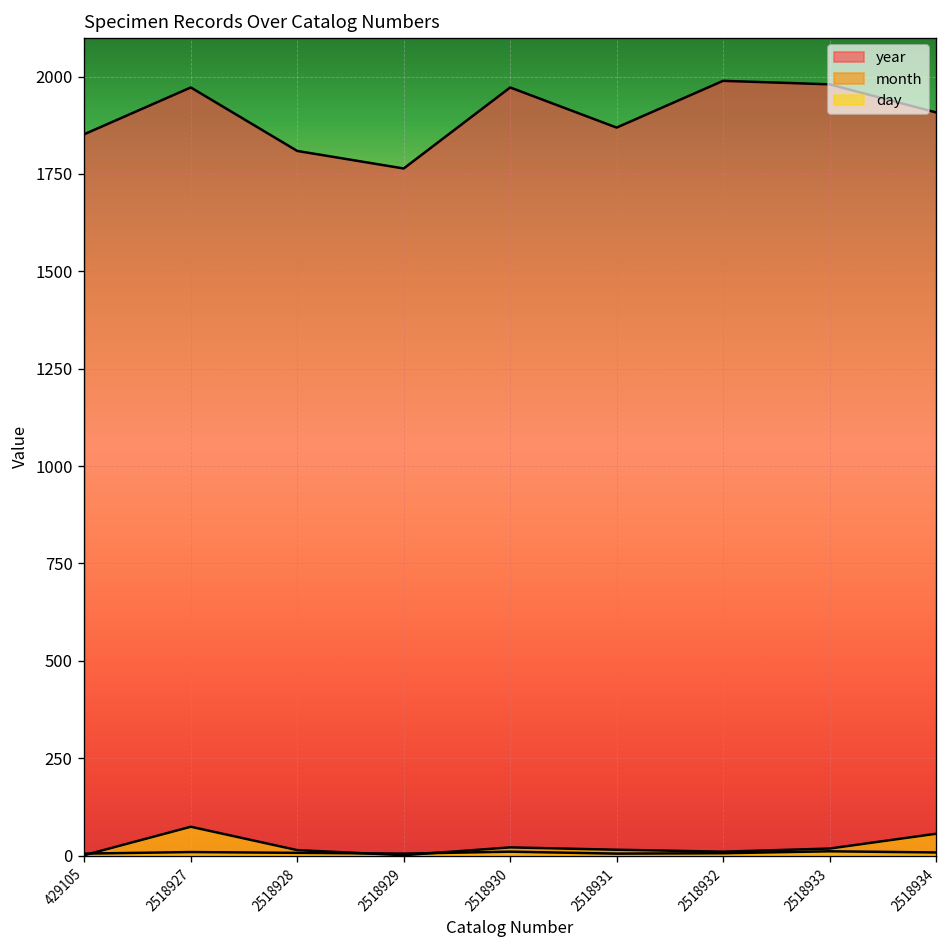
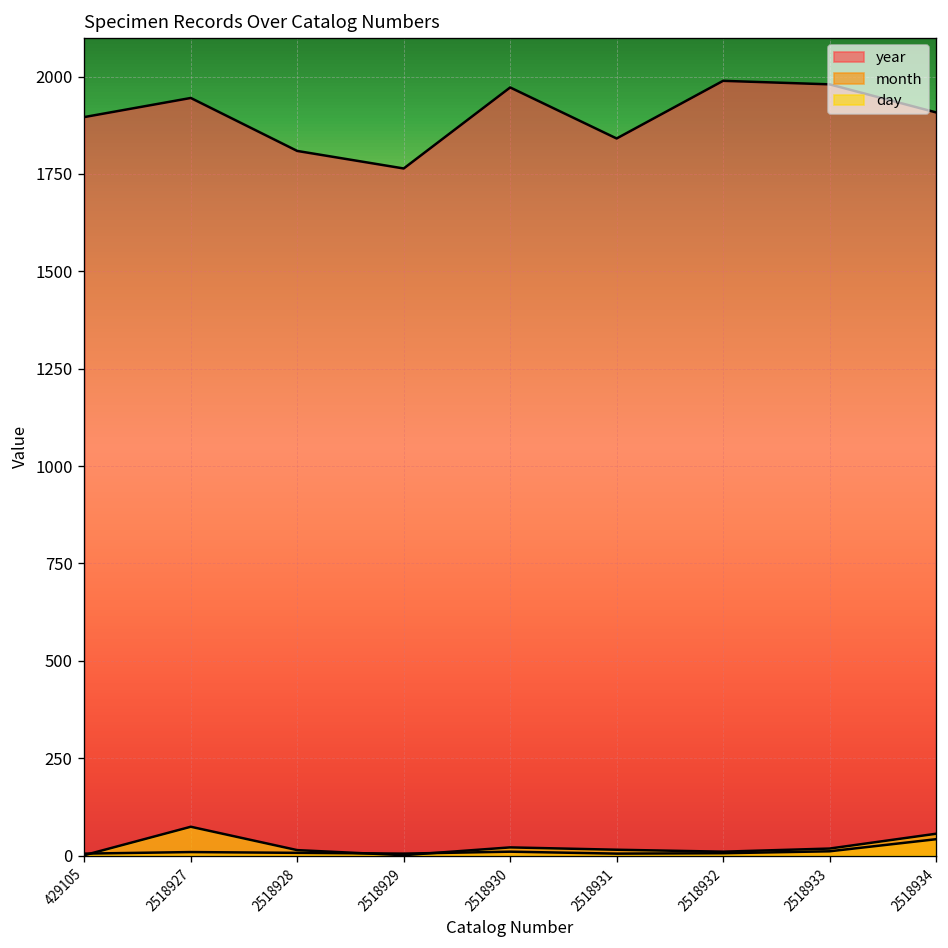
year, 429105: 1850 -> 1900
year, 2518927: 1970 -> 1950
year, 2518931: 1870 -> 1840
month, 2518934: 10 -> 40
